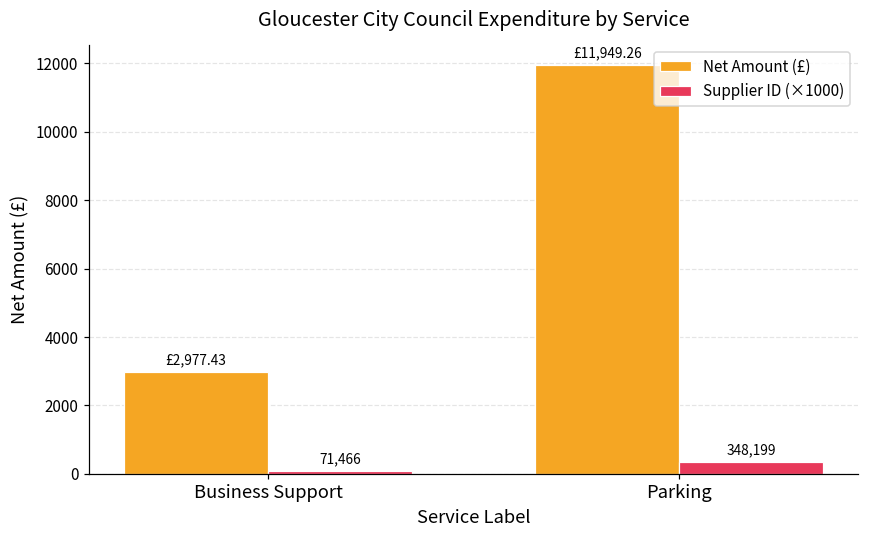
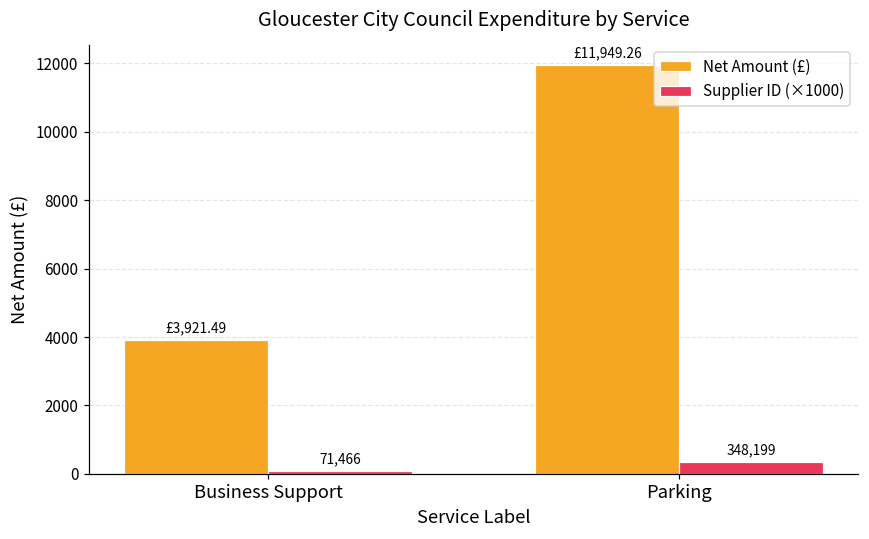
Net Amount (£), Business Support: £2,977.43 -> £3,921.49
